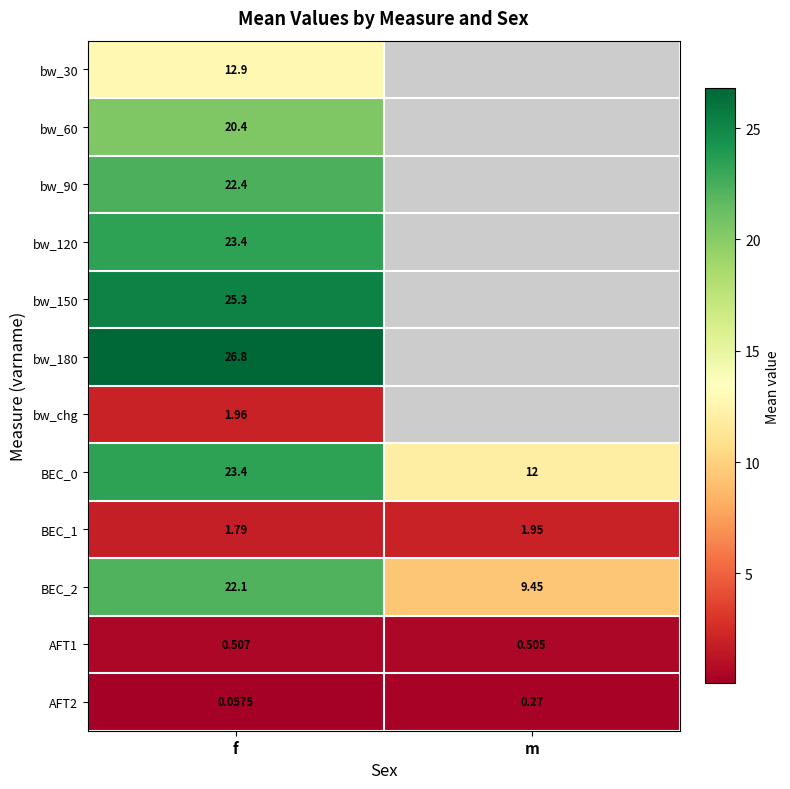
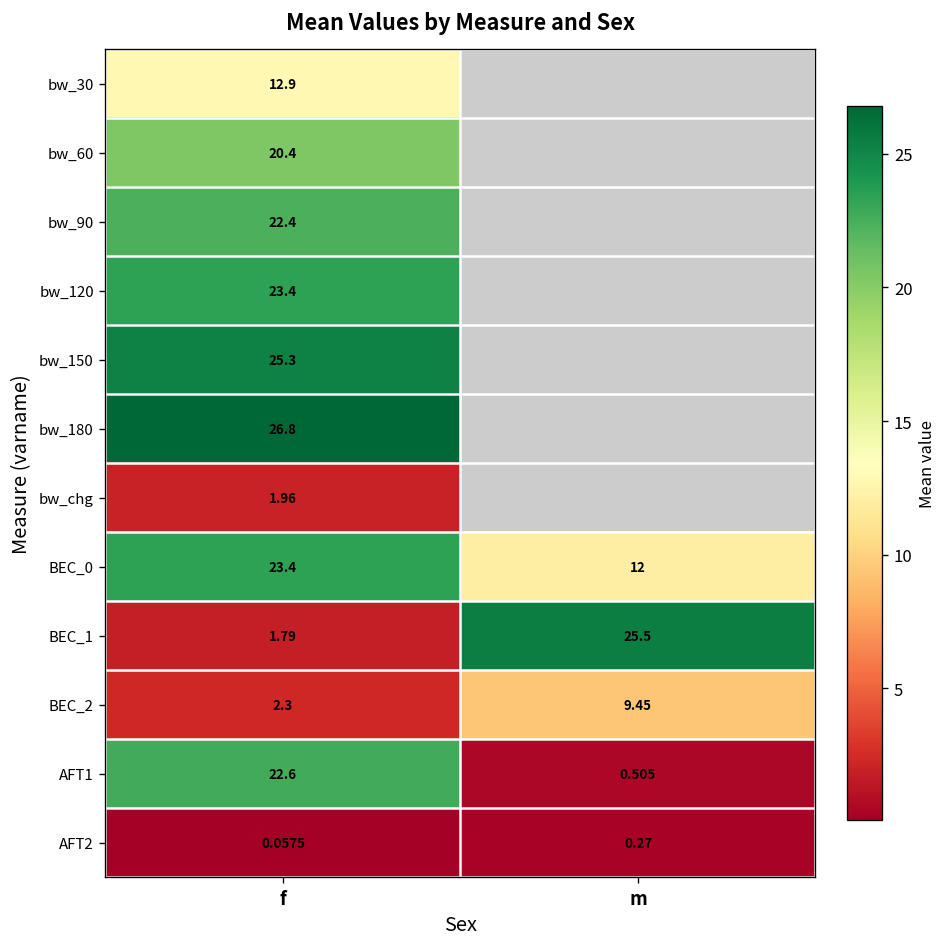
BEC_1, m: 1.95 -> 25.5
BEC_2, f: 22.1 -> 2.3
AFT1, f: 0.507 -> 22.6
